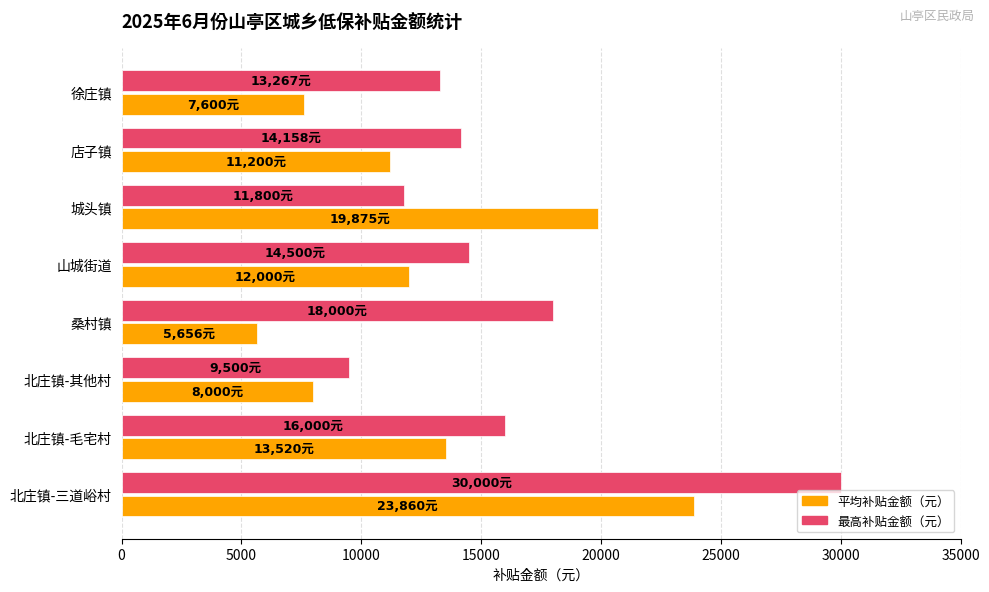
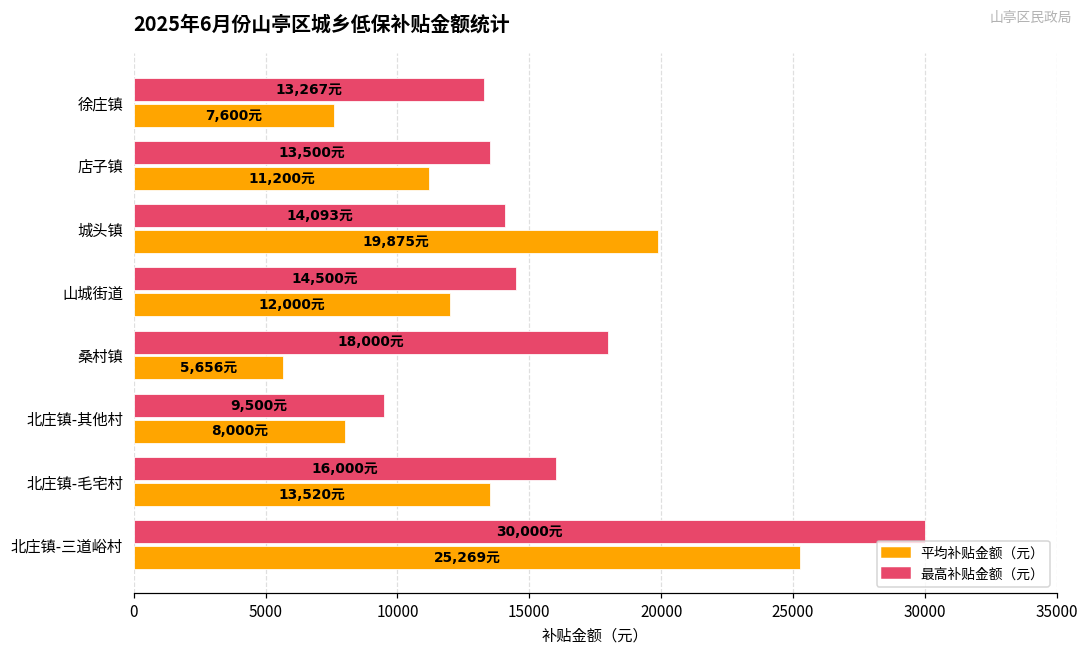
最高补贴金额（元）, 店子镇: 14,158元 -> 13,500元
最高补贴金额（元）, 城头镇: 11,800元 -> 14,093元
平均补贴金额（元）, 北庄镇-三道峪村: 23,860元 -> 25,269元
